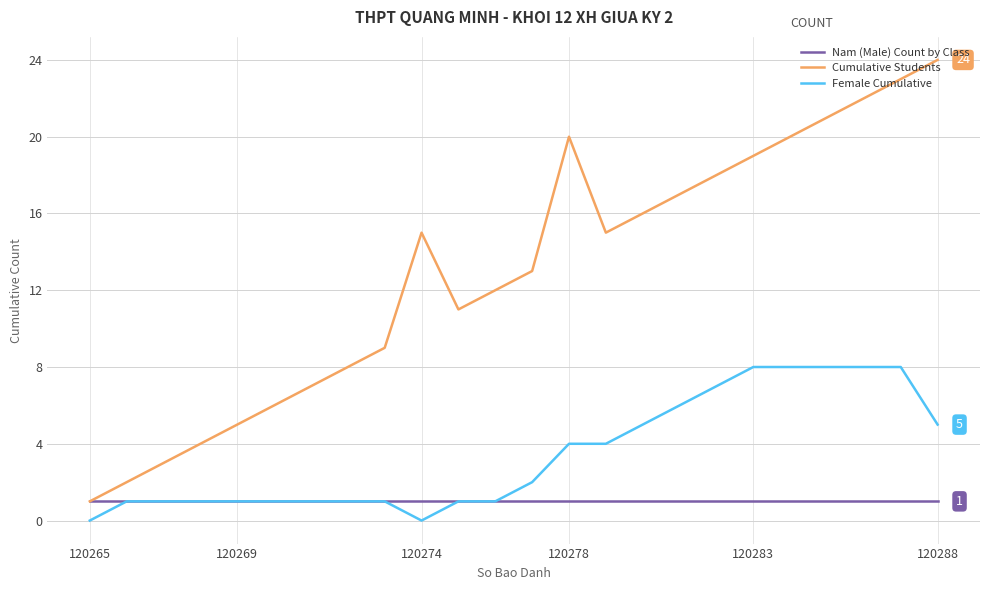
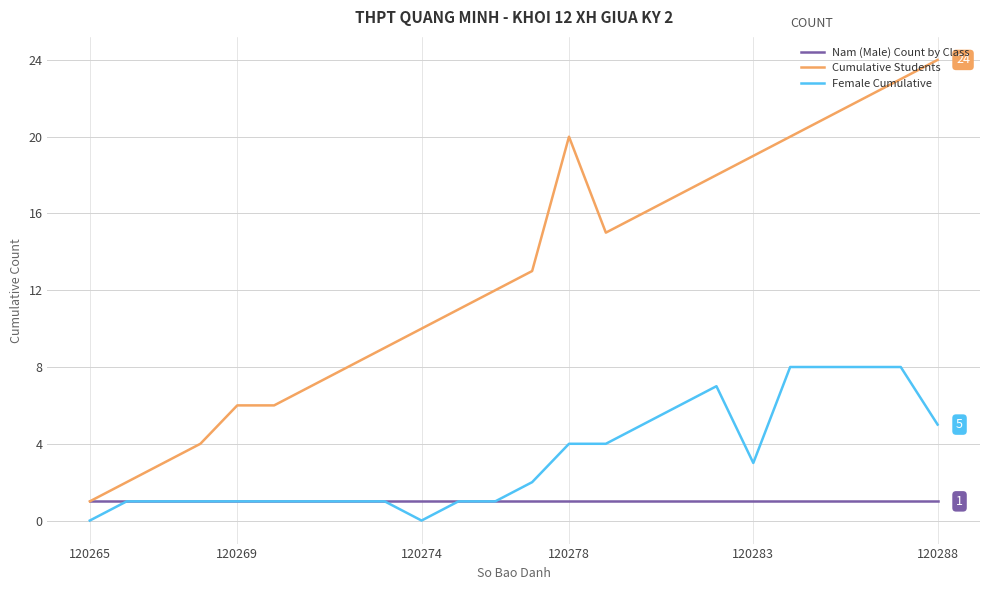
Cumulative Students, 120269: 5 -> 6
Cumulative Students, 120274: 15 -> 10
Female Cumulative, 120283: 8 -> 3
